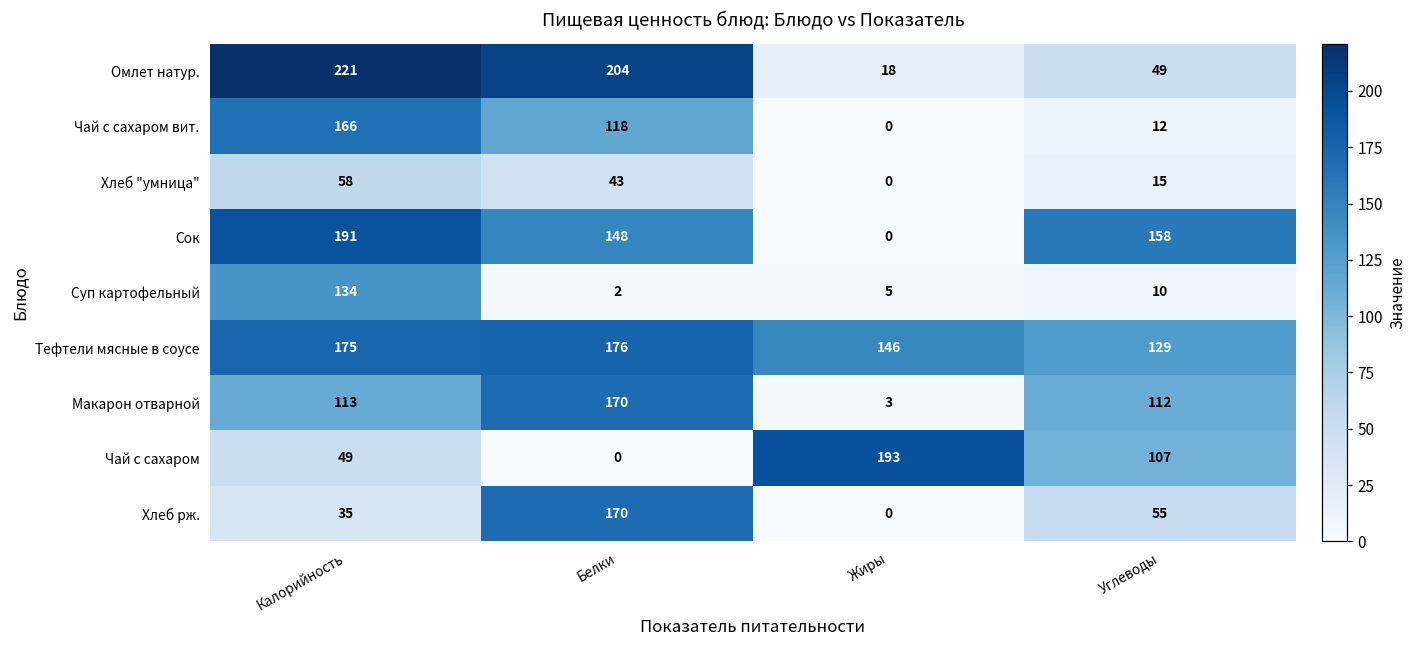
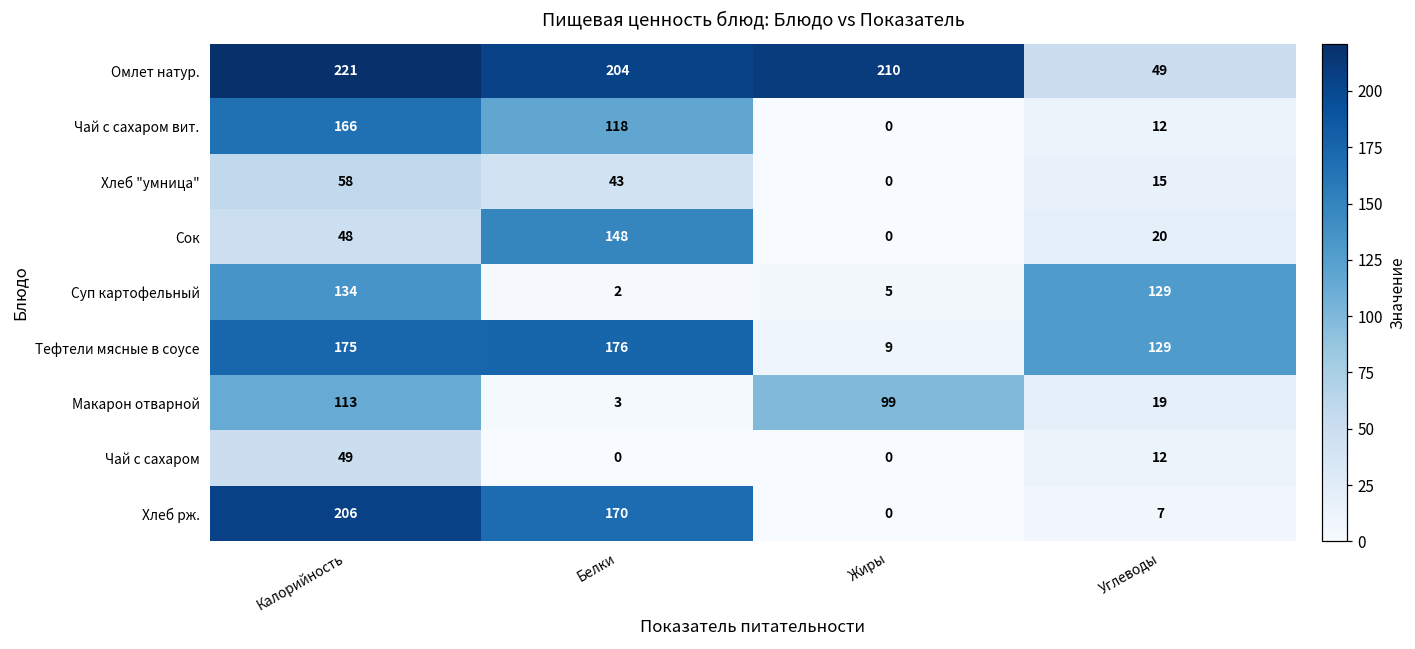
Омлет натур., Жиры: 18 -> 210
Сок, Калорийность: 191 -> 48
Сок, Углеводы: 158 -> 20
Суп картофельный, Углеводы: 10 -> 129
Тефтели мясные в соусе, Жиры: 146 -> 9
Макарон отварной, Белки: 170 -> 3
Макарон отварной, Жиры: 3 -> 99
Макарон отварной, Углеводы: 112 -> 19
Чай с сахаром, Жиры: 193 -> 0
Чай с сахаром, Углеводы: 107 -> 12
Хлеб рж., Калорийность: 35 -> 206
Хлеб рж., Углеводы: 55 -> 7
